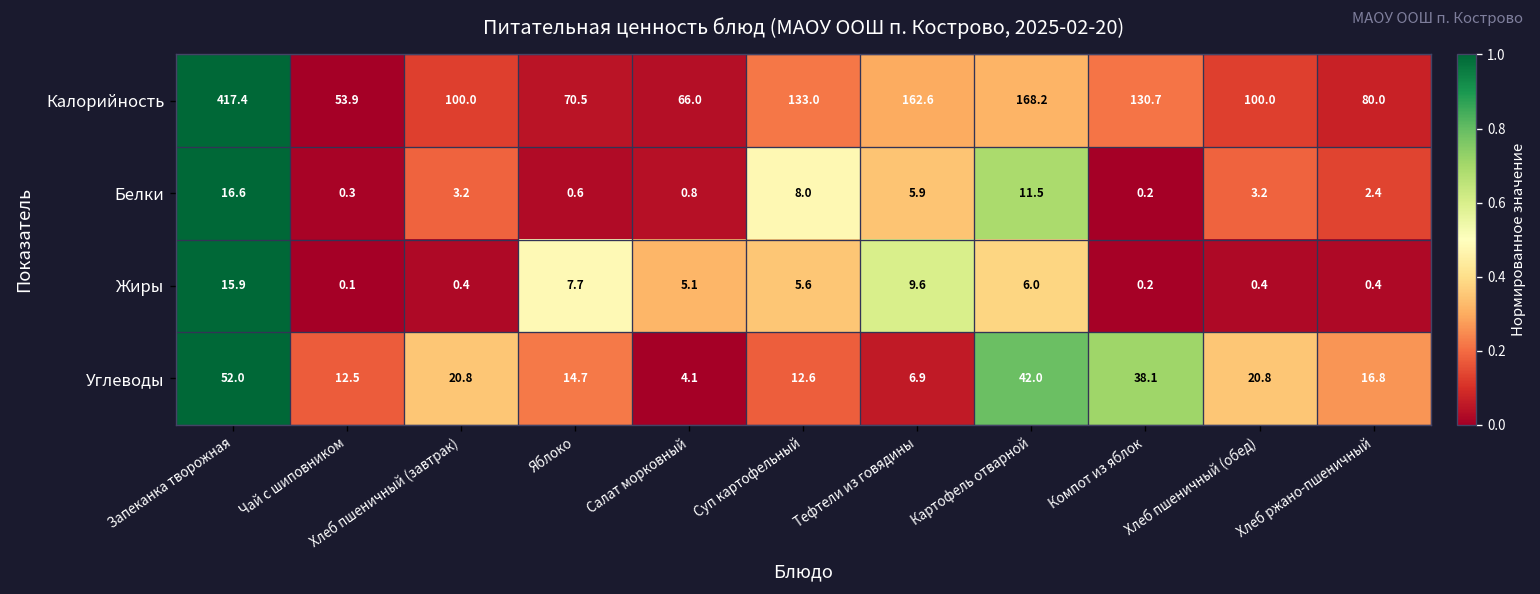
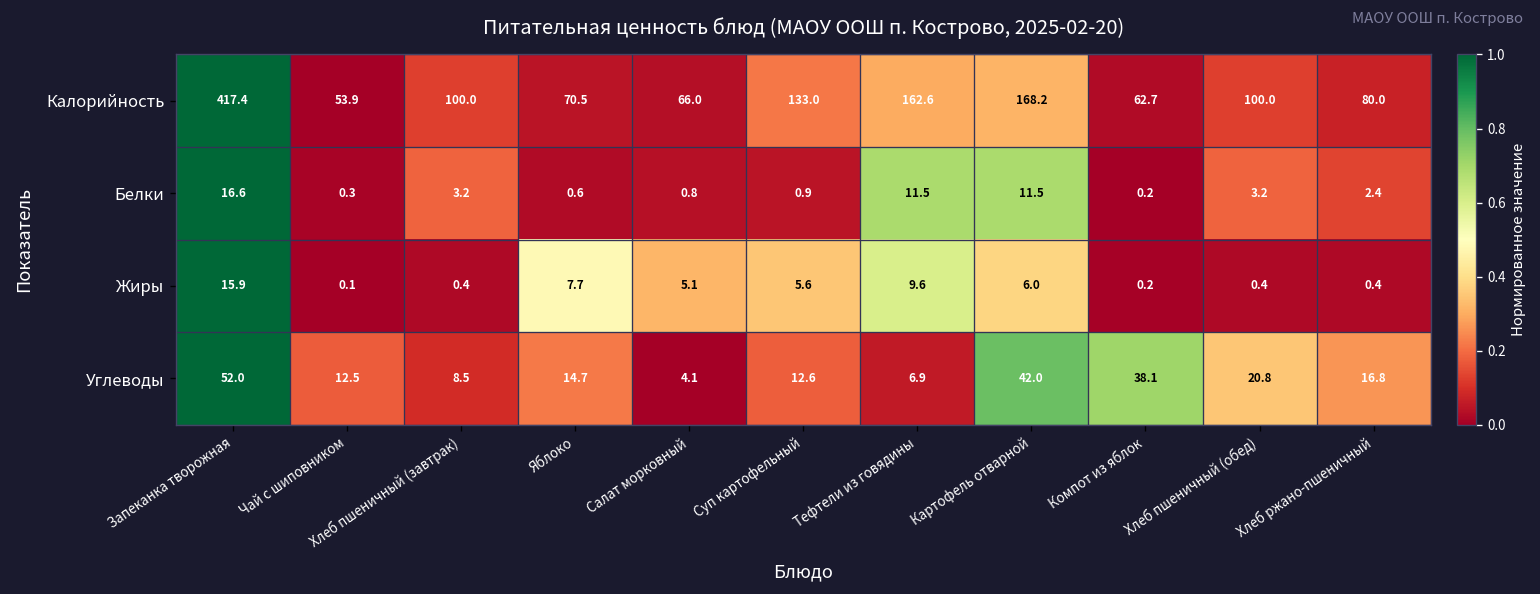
Калорийность, Компот из яблок: 130.7 -> 62.7
Белки, Суп картофельный: 8.0 -> 0.9
Белки, Тефтели из говядины: 5.9 -> 11.5
Углеводы, Хлеб пшеничный (завтрак): 20.8 -> 8.5
